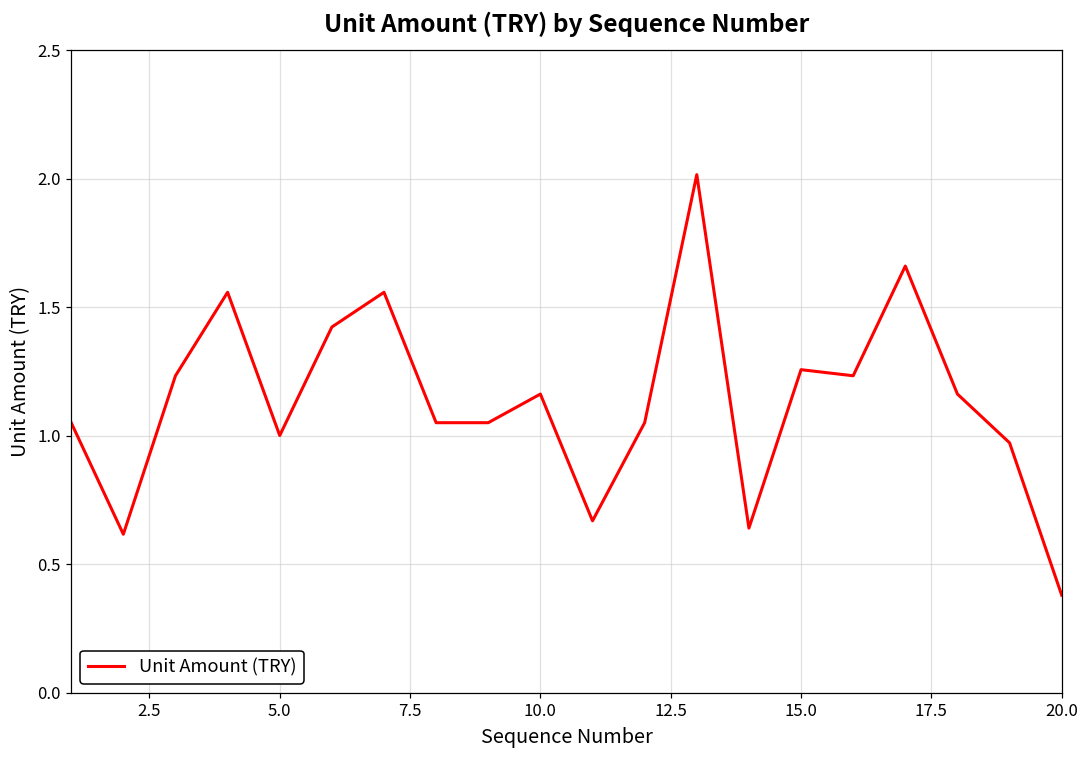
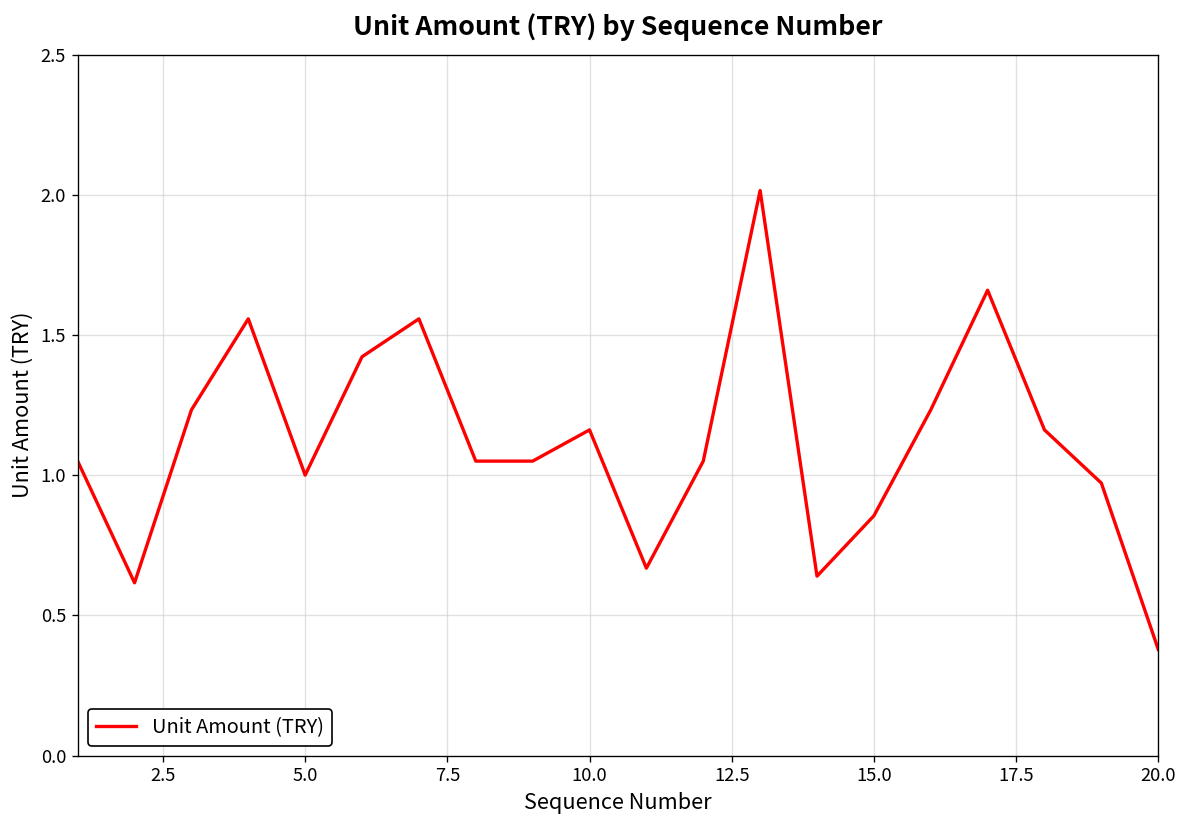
15.0: 1.26 -> 0.86
